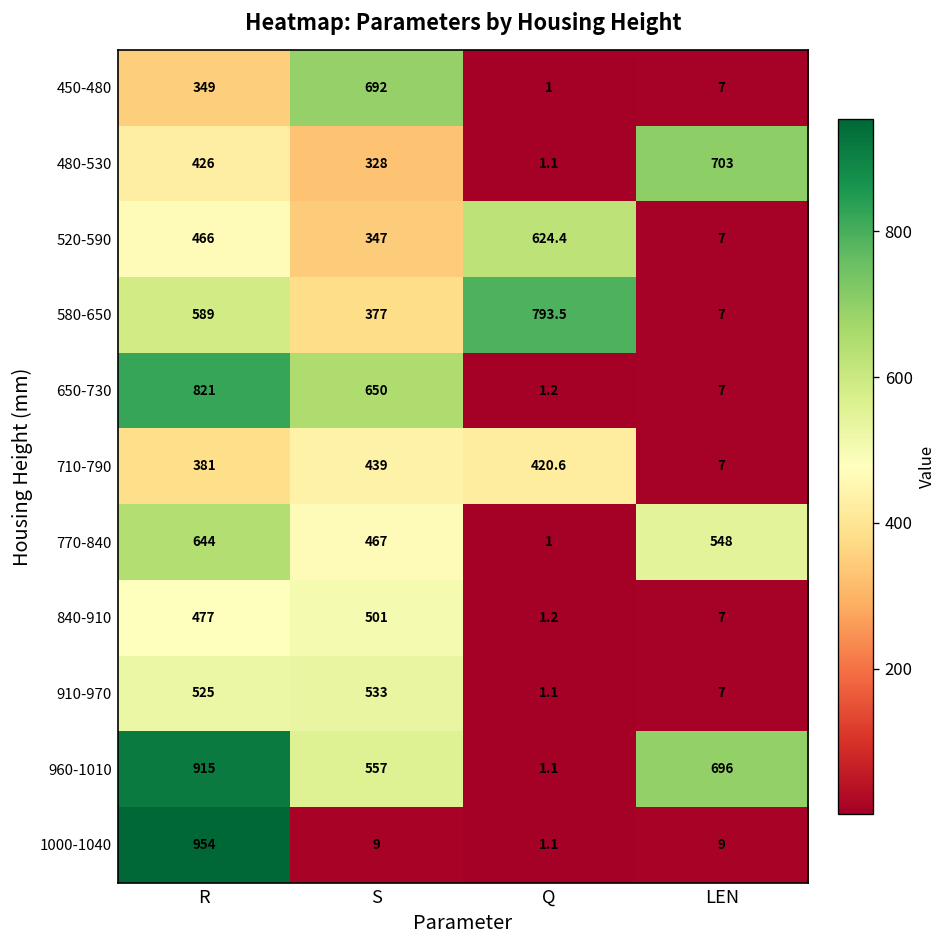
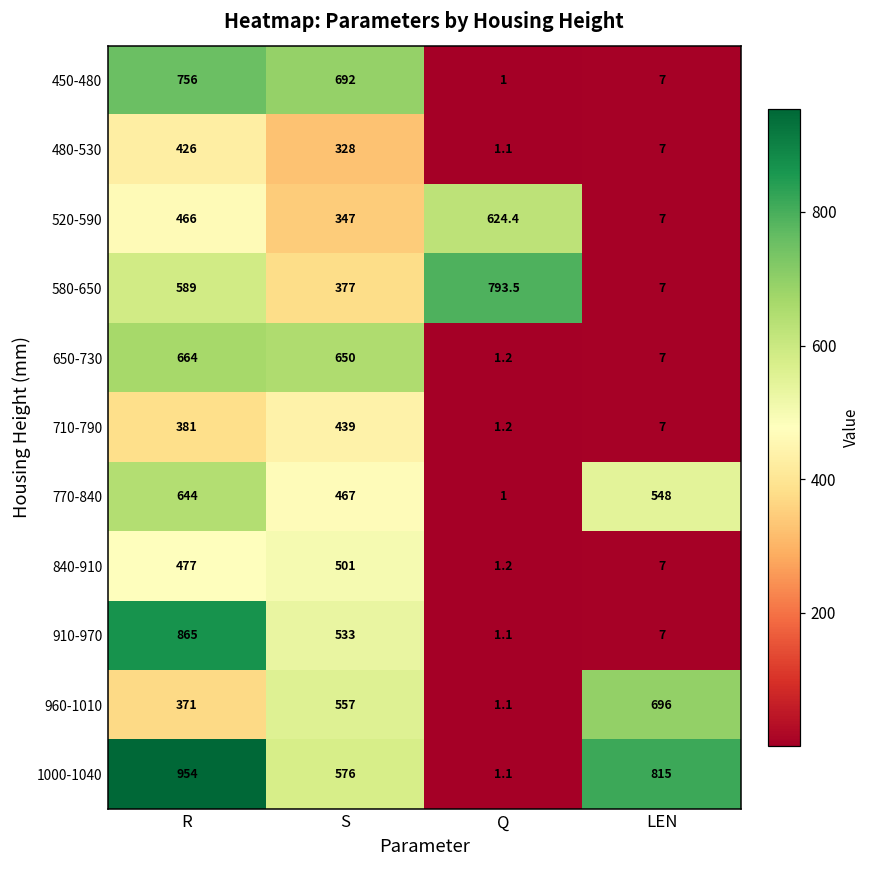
450-480, R: 349 -> 756
480-530, LEN: 703 -> 7
650-730, R: 821 -> 664
710-790, Q: 420.6 -> 1.2
910-970, R: 525 -> 865
960-1010, R: 915 -> 371
1000-1040, S: 9 -> 576
1000-1040, LEN: 9 -> 815
